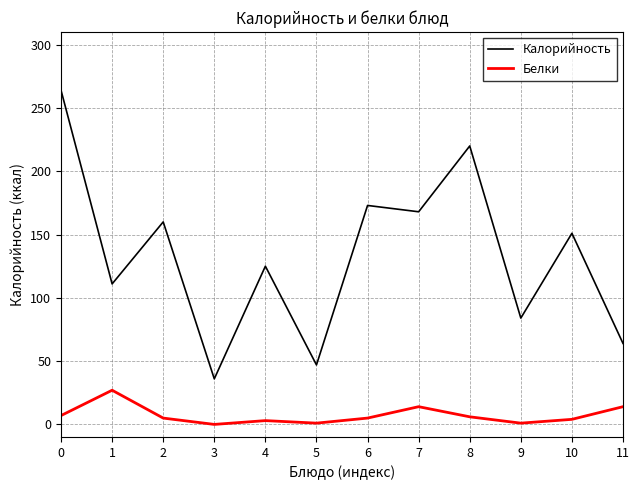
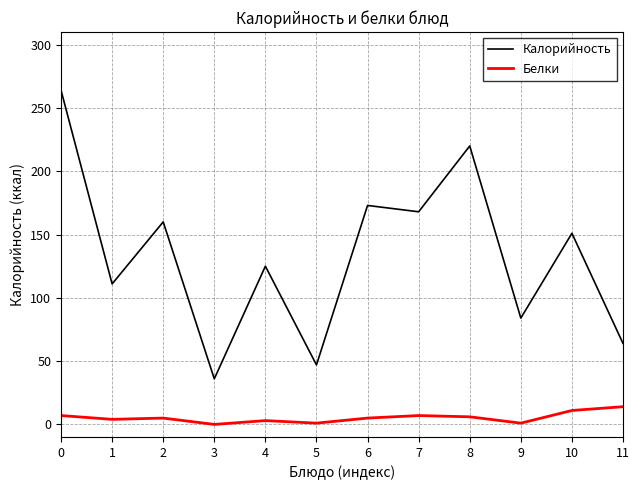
Белки, 1: 27 -> 4
Белки, 7: 14 -> 7
Белки, 10: 4 -> 11
